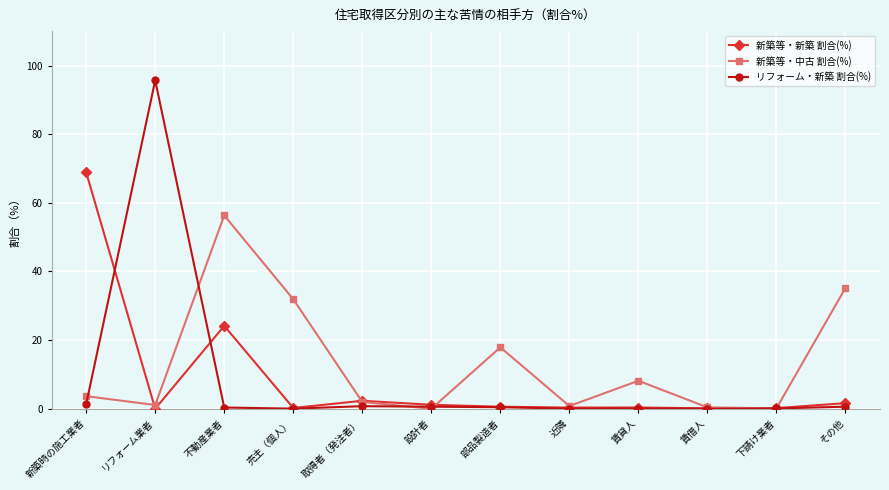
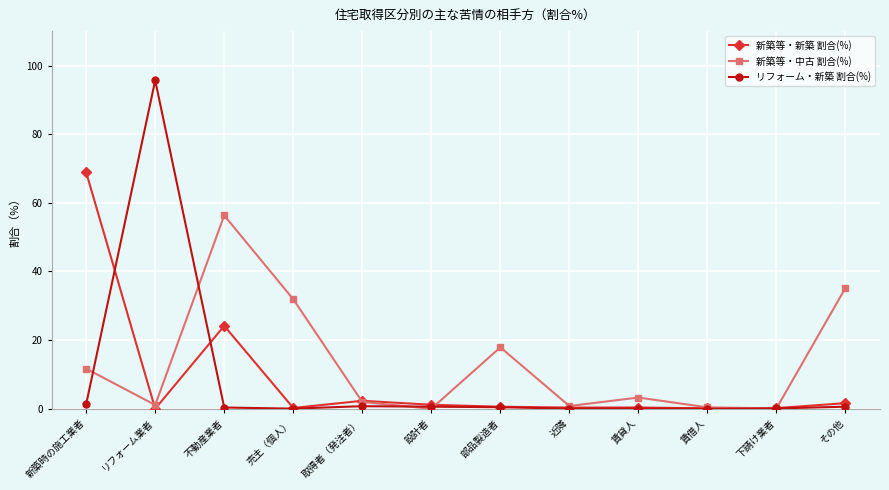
新築等・中古 割合(%), 新築時の施工業者: 4 -> 12
新築等・中古 割合(%), 賃貸人: 8 -> 3
